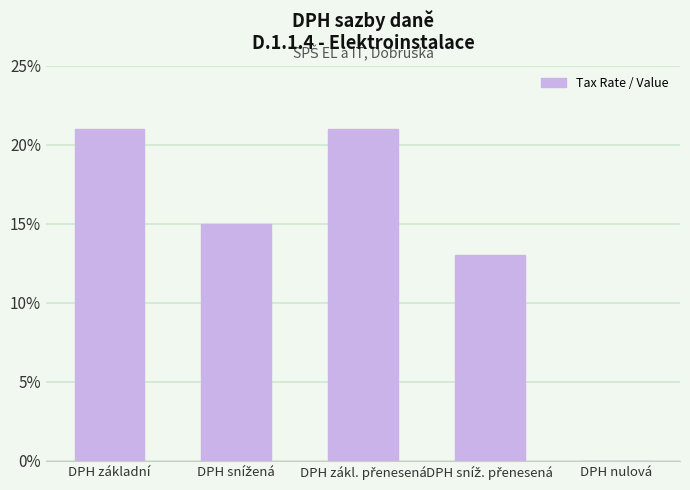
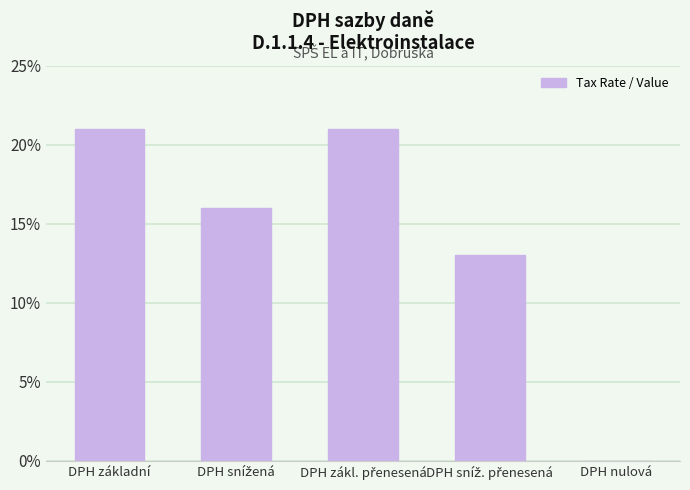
DPH snížená: 15.0% -> 16.0%
